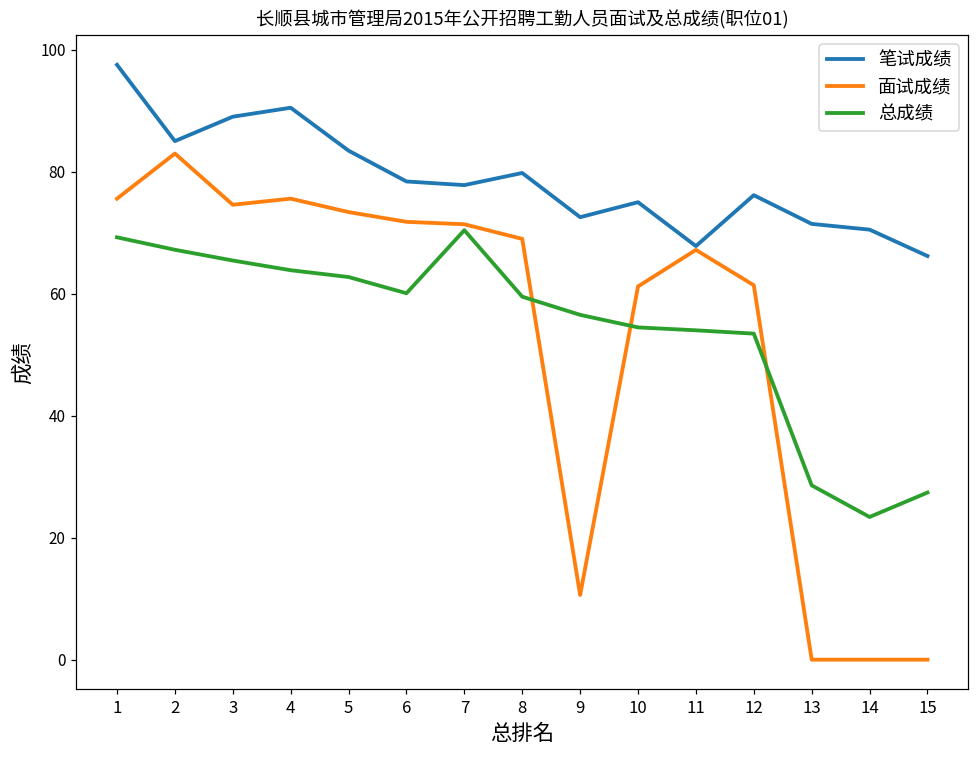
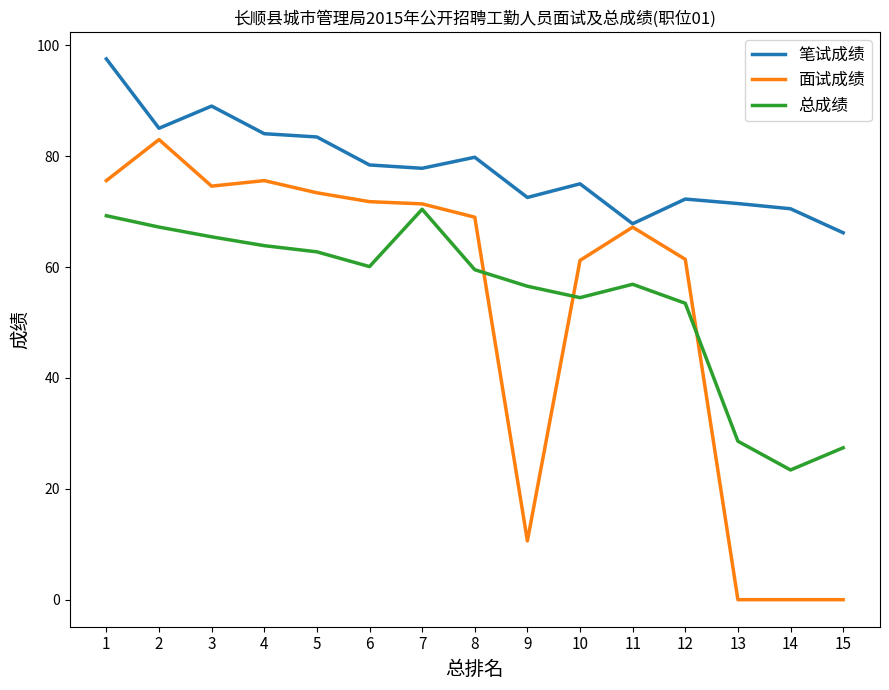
笔试成绩, 4: 91 -> 84
总成绩, 11: 54 -> 57
笔试成绩, 12: 76 -> 72
